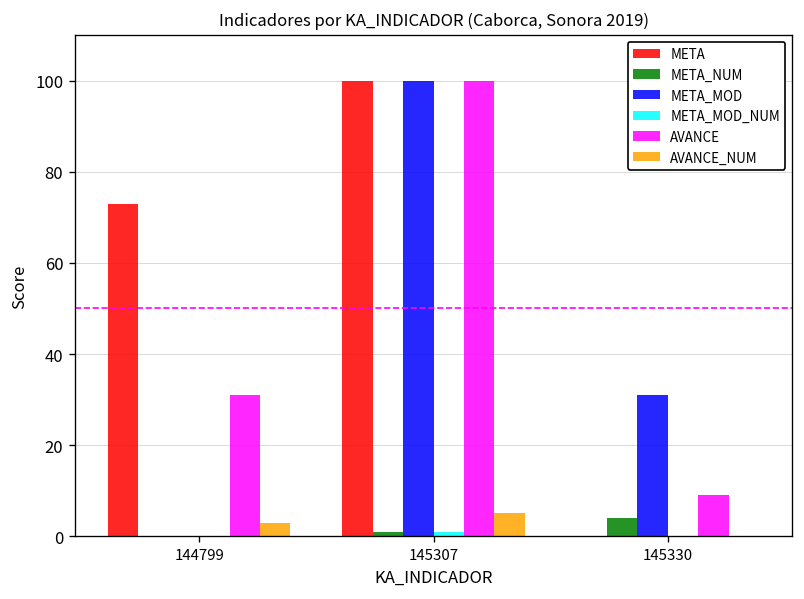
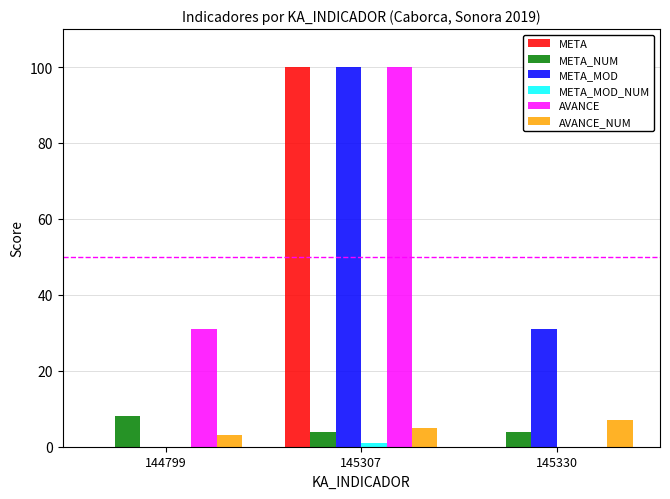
META, 144799: 73 -> 0
META_NUM, 144799: 0 -> 8
META_NUM, 145307: 1 -> 4
AVANCE, 145330: 9 -> 0
AVANCE_NUM, 145330: 0 -> 7
